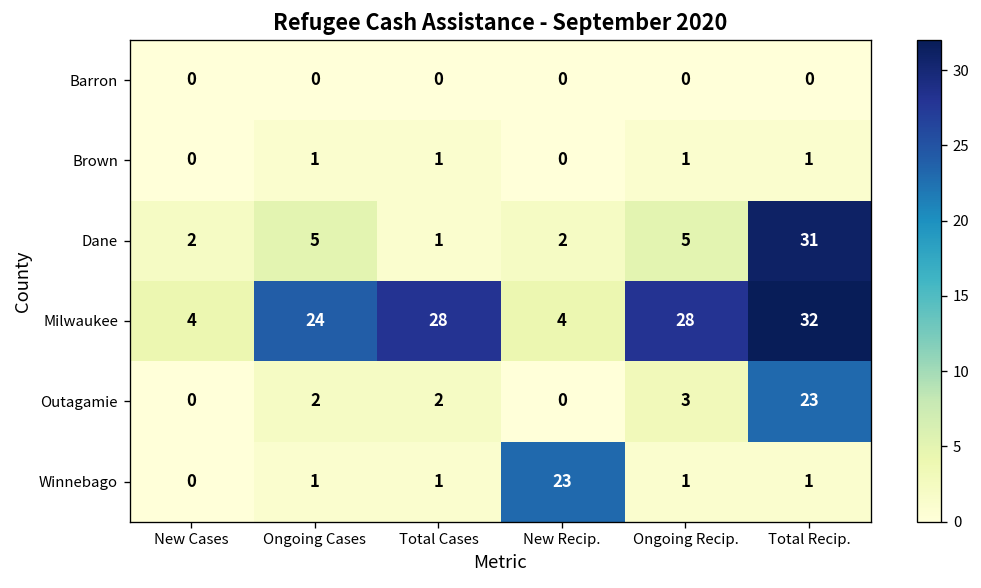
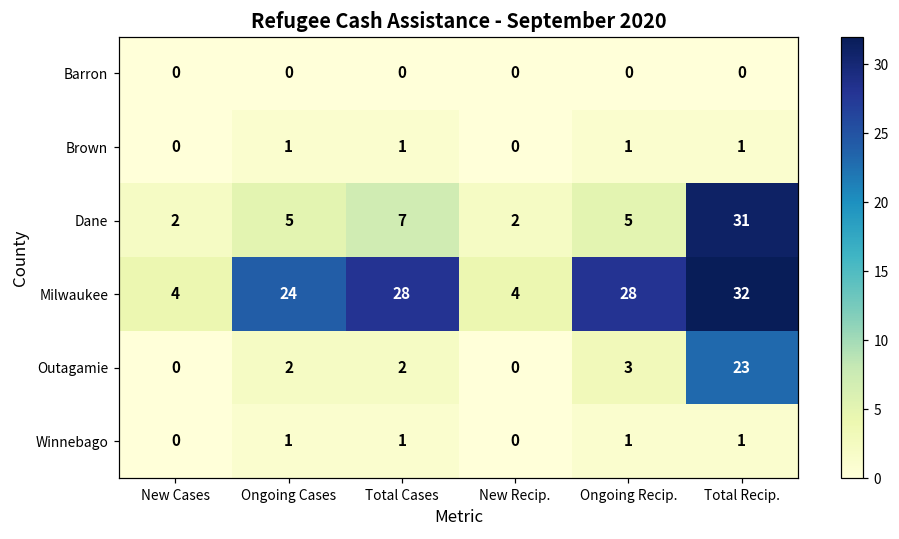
Dane, Total Cases: 1 -> 7
Winnebago, New Recip.: 23 -> 0
